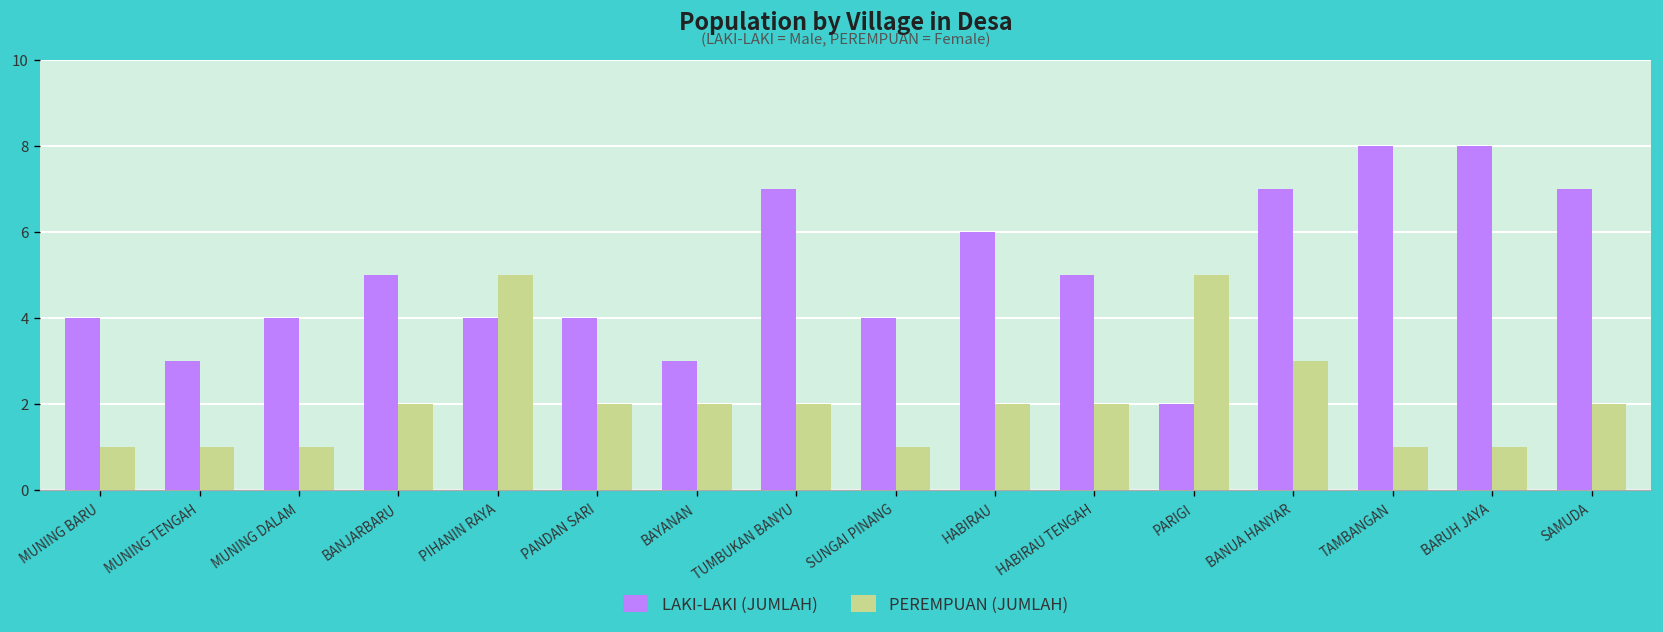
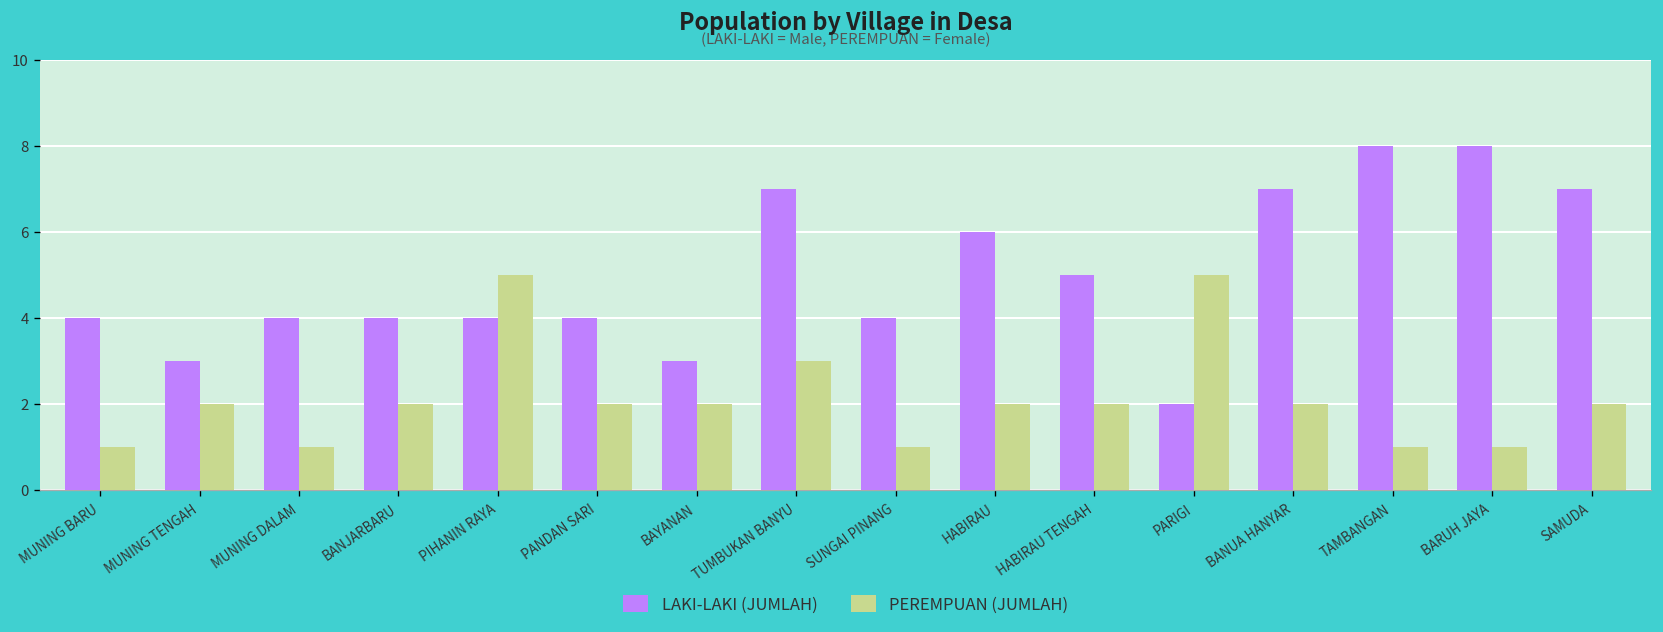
PEREMPUAN (JUMLAH), MUNING TENGAH: 1 -> 2
LAKI-LAKI (JUMLAH), BANJARBARU: 5 -> 4
PEREMPUAN (JUMLAH), TUMBUKAN BANYU: 2 -> 3
PEREMPUAN (JUMLAH), BANUA HANYAR: 3 -> 2
